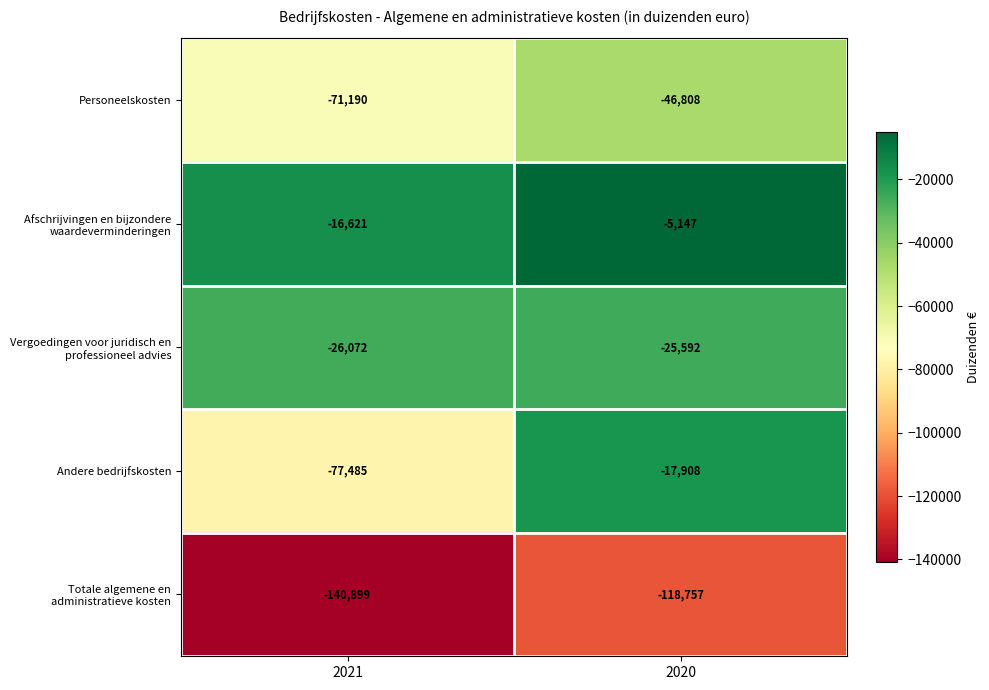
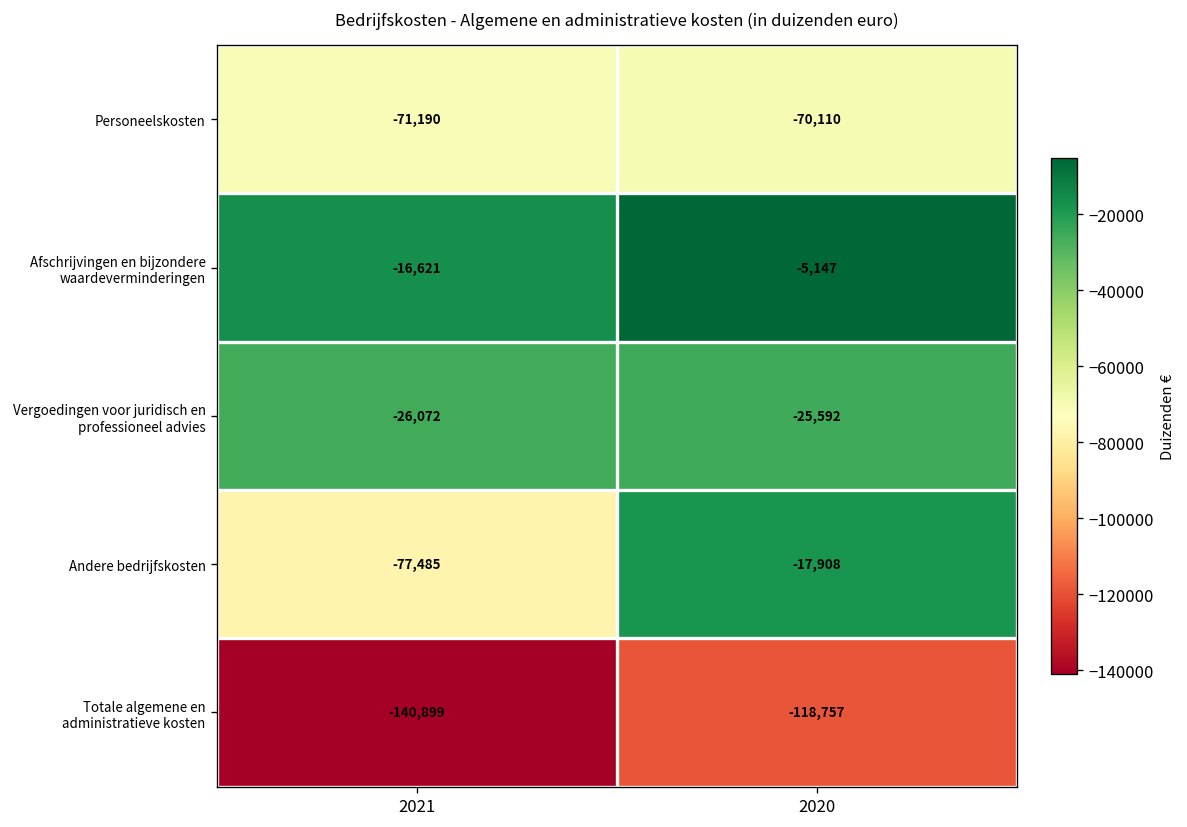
Personeelskosten, 2020: -46,808 -> -70,110
